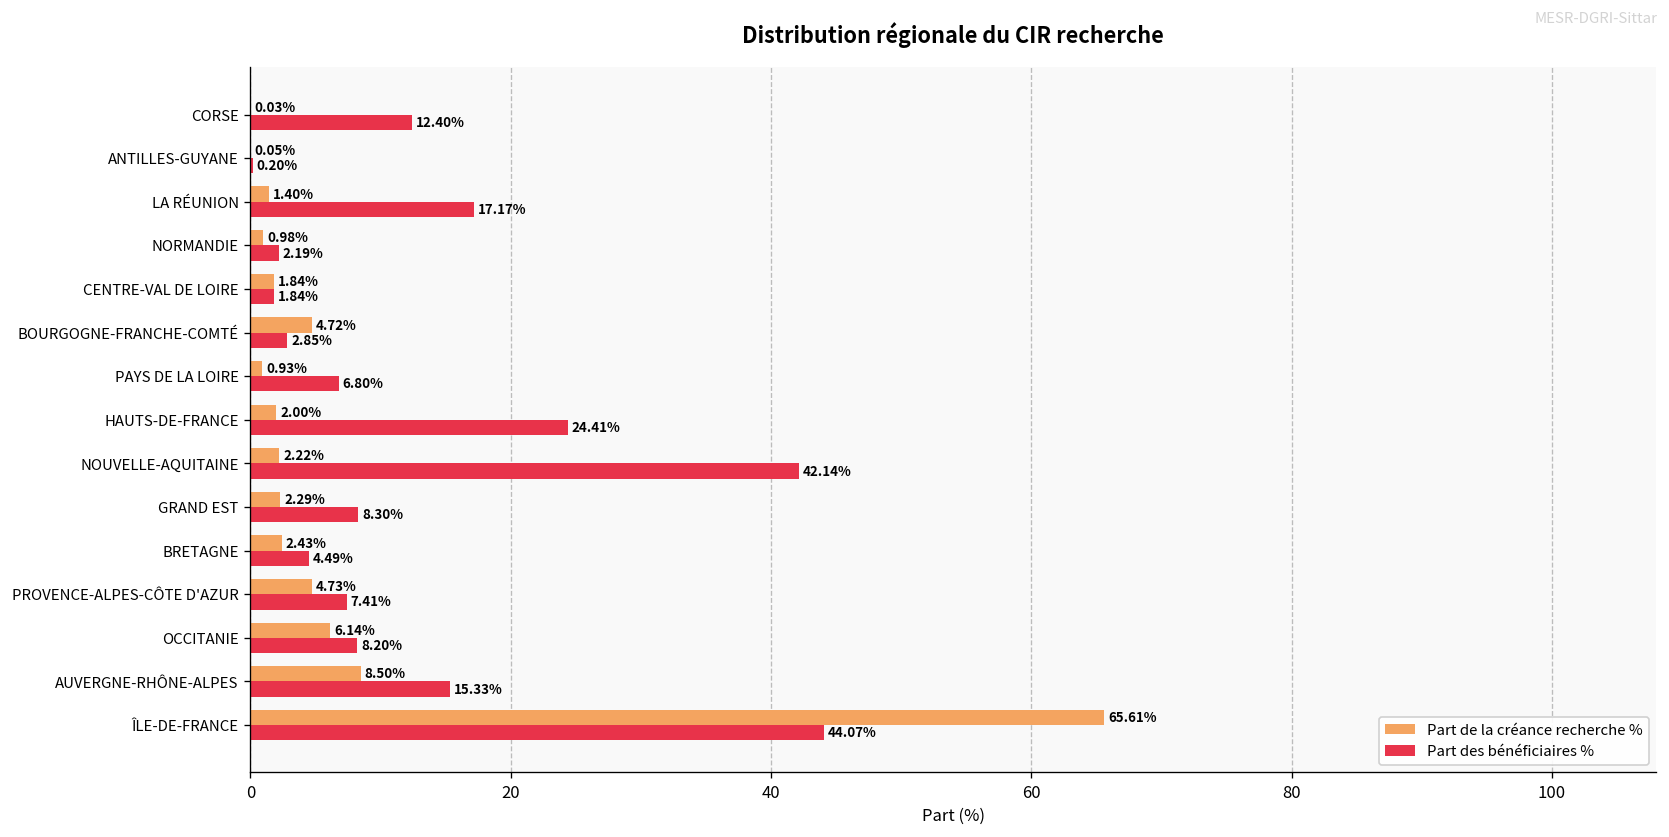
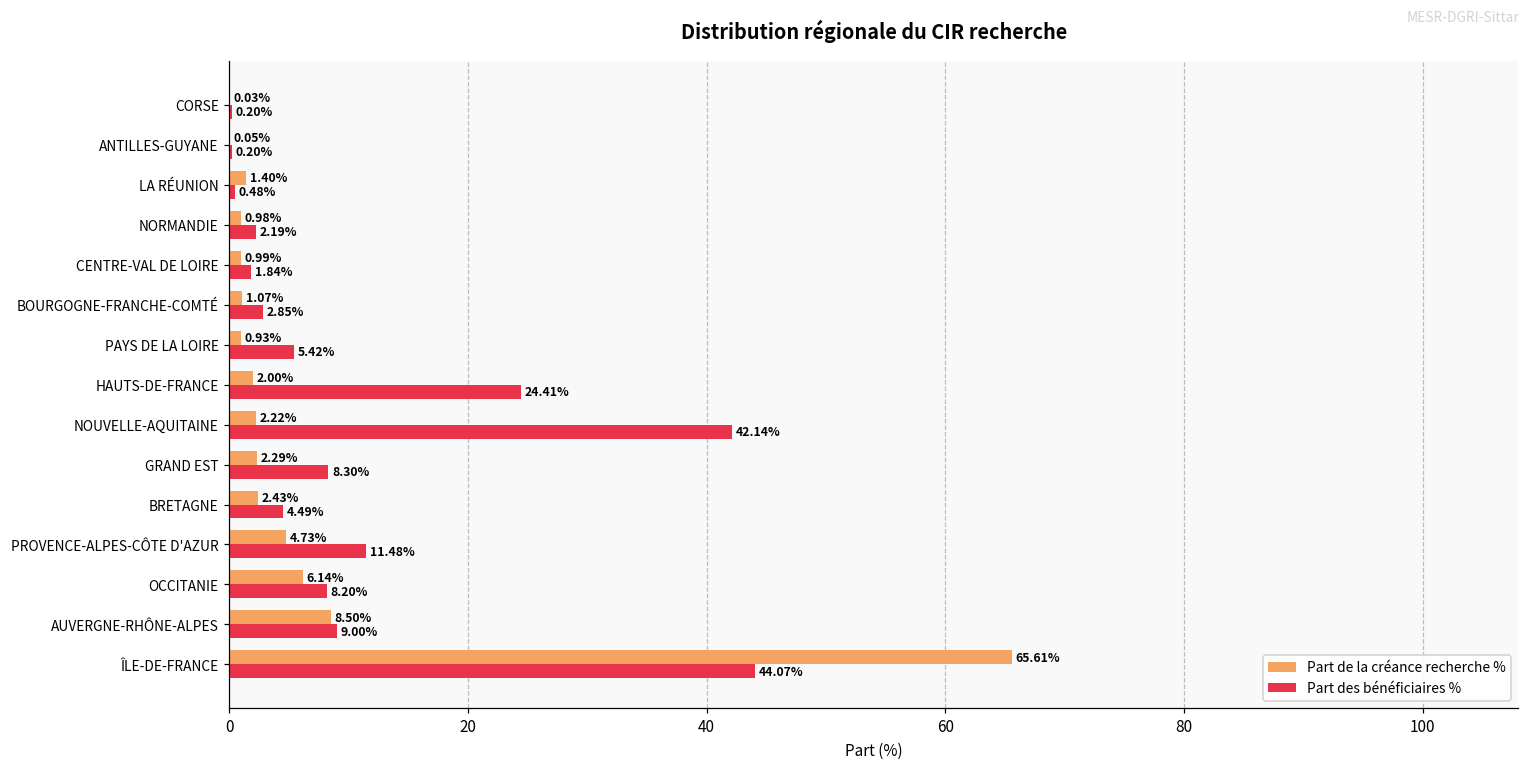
Part des bénéficiaires %, CORSE: 12.40% -> 0.20%
Part des bénéficiaires %, LA RÉUNION: 17.17% -> 0.48%
Part de la créance recherche %, CENTRE-VAL DE LOIRE: 1.84% -> 0.99%
Part de la créance recherche %, BOURGOGNE-FRANCHE-COMTÉ: 4.72% -> 1.07%
Part des bénéficiaires %, PAYS DE LA LOIRE: 6.80% -> 5.42%
Part des bénéficiaires %, PROVENCE-ALPES-CÔTE D'AZUR: 7.41% -> 11.48%
Part des bénéficiaires %, AUVERGNE-RHÔNE-ALPES: 15.33% -> 9.00%
